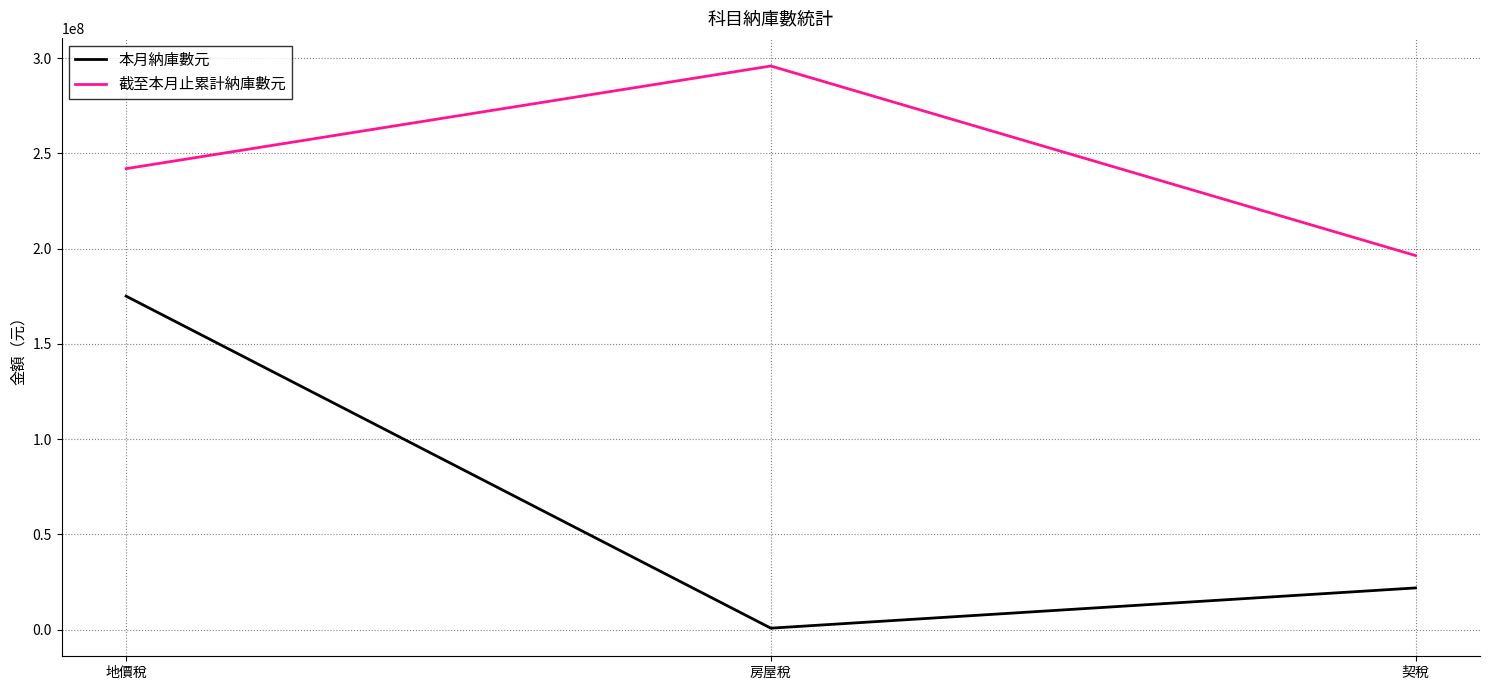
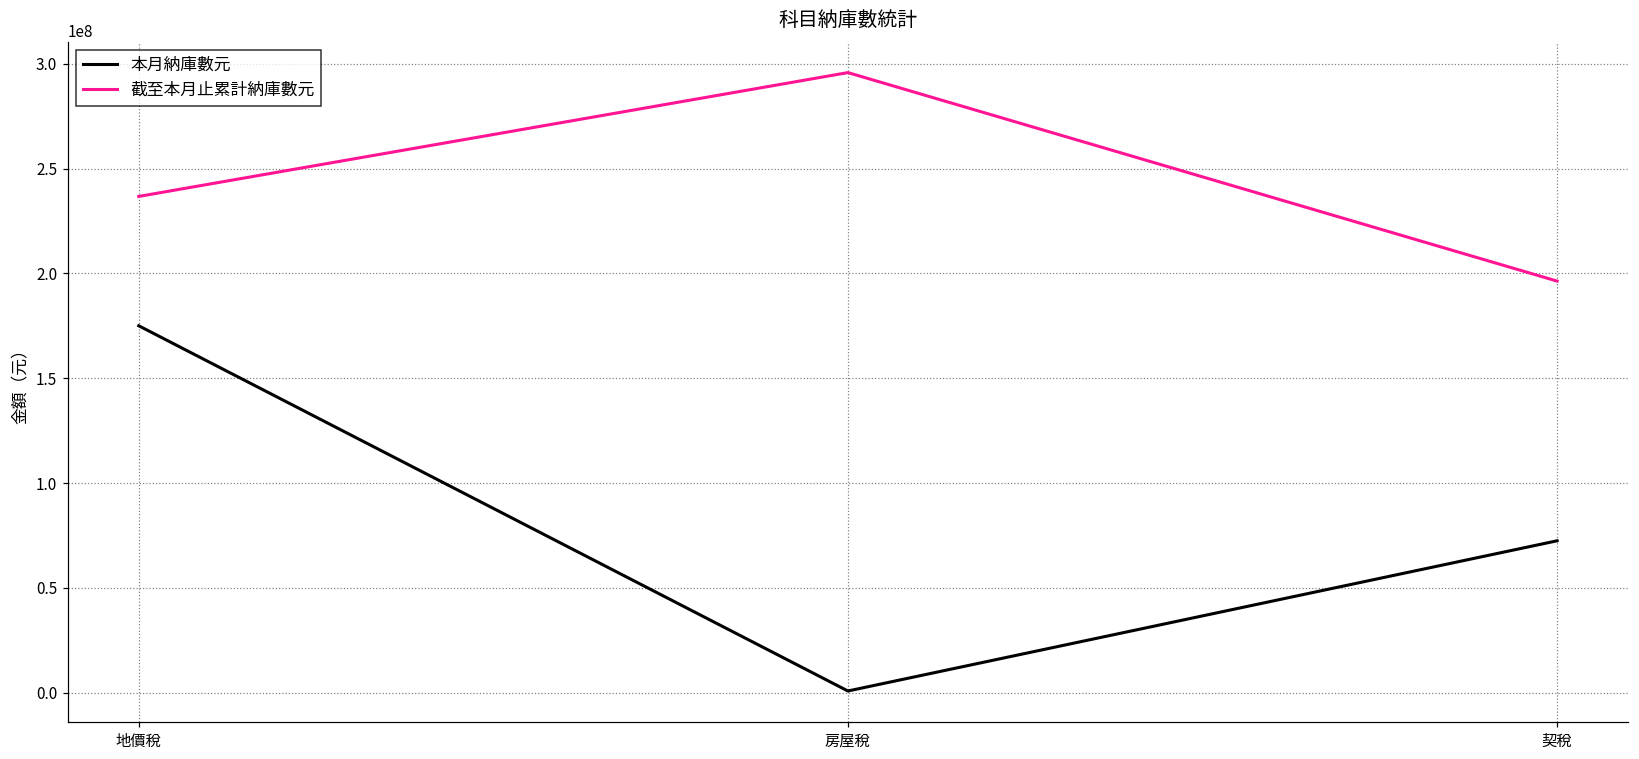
截至本月止累計納庫數元, 地價稅: 242000000 -> 237000000
本月納庫數元, 契稅: 22000000 -> 72000000
